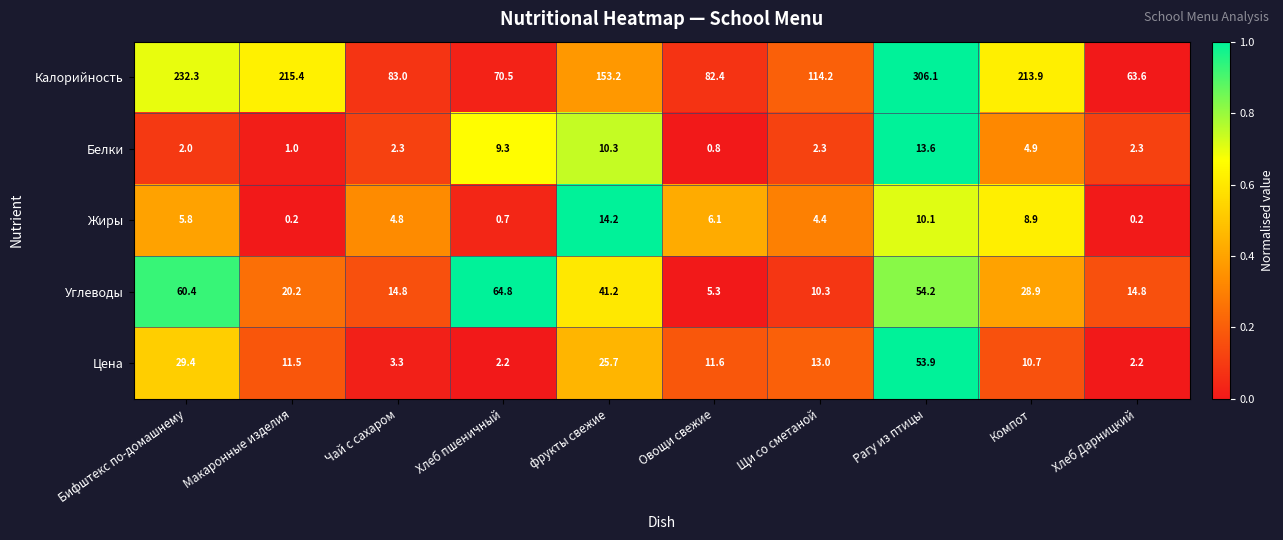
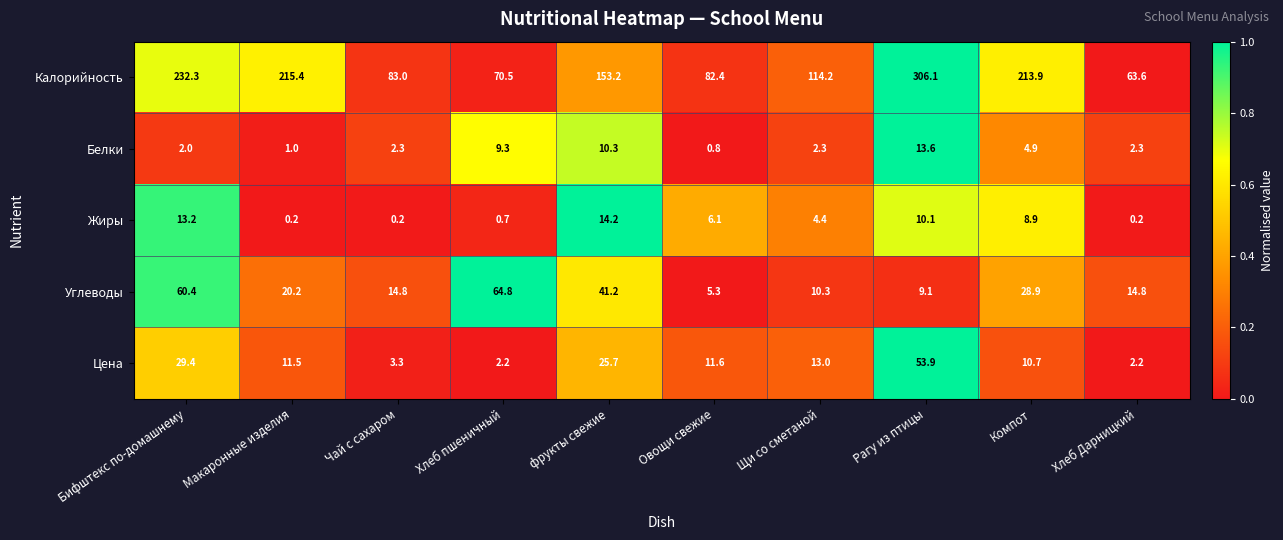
Жиры, Бифштекс по-домашнему: 5.8 -> 13.2
Жиры, Чай с сахаром: 4.8 -> 0.2
Углеводы, Рагу из птицы: 54.2 -> 9.1
